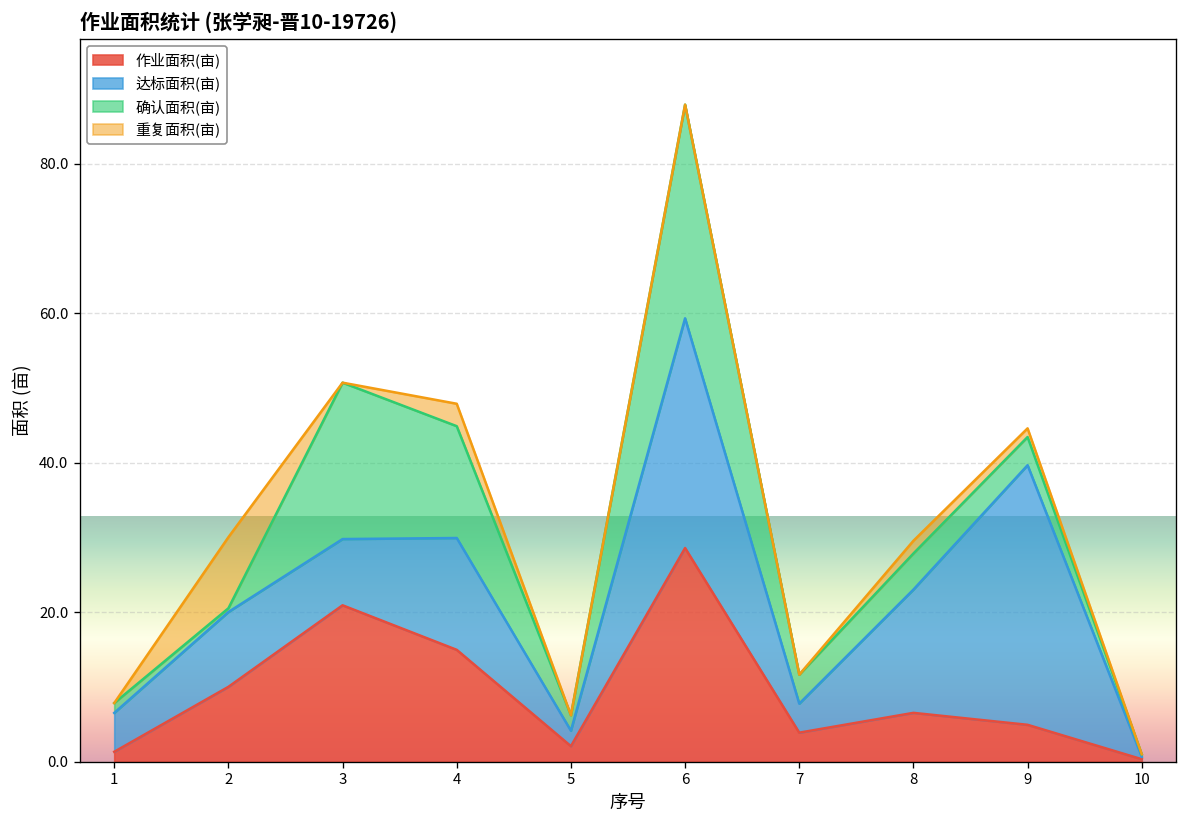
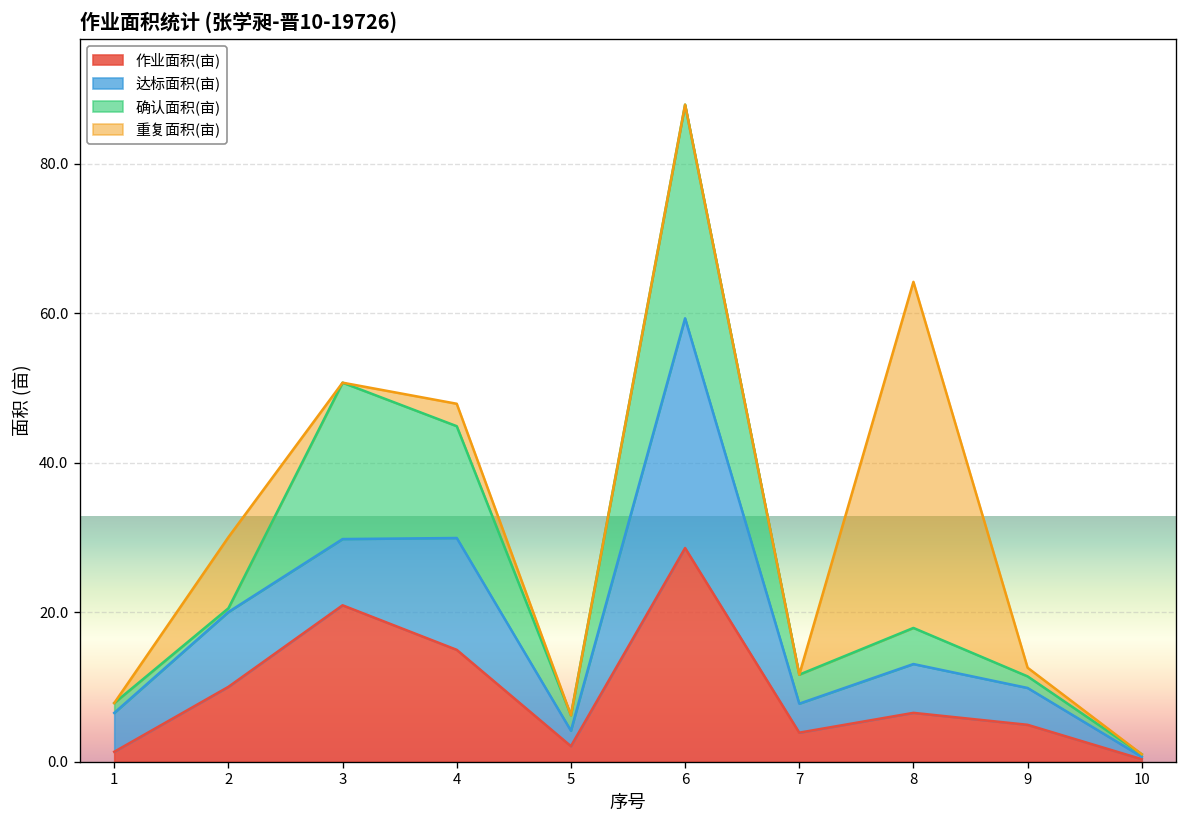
达标面积(亩), 8: 16 -> 7
重复面积(亩), 8: 2 -> 46
达标面积(亩), 9: 35 -> 5
确认面积(亩), 9: 4 -> 2
